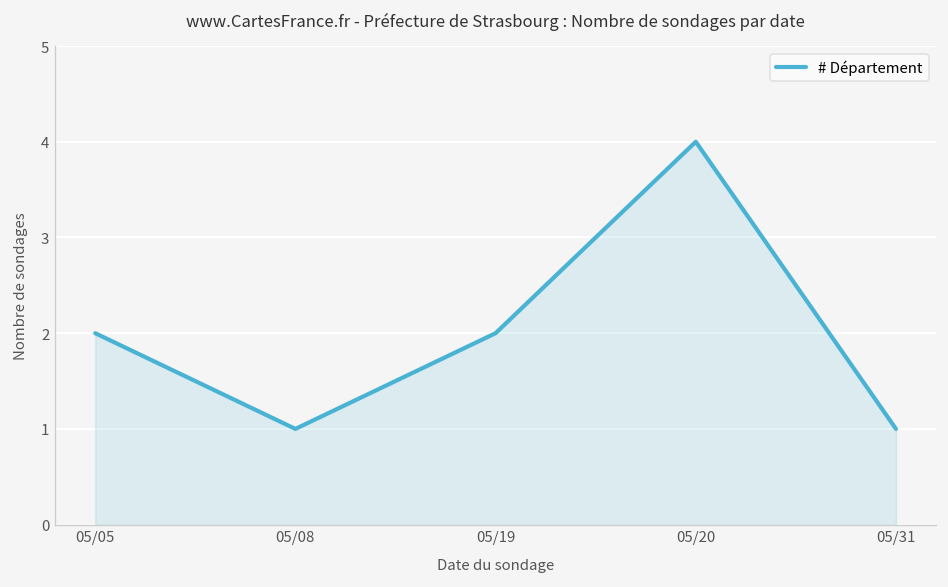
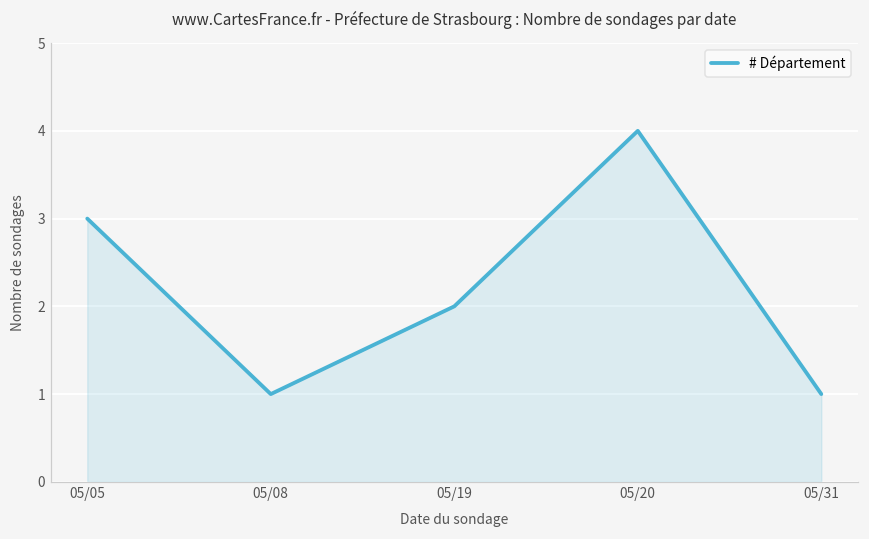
05/05: 2 -> 3
